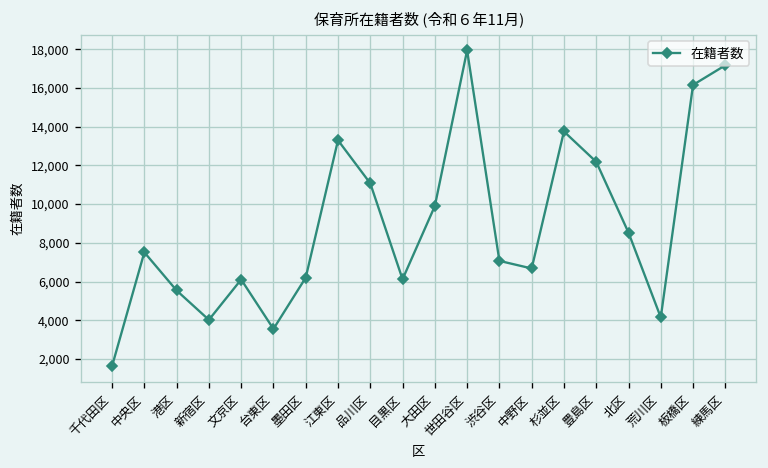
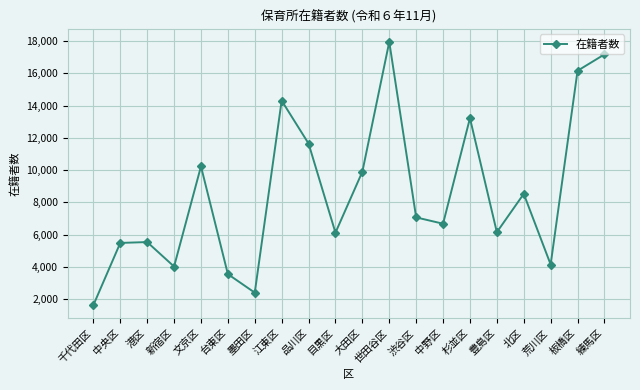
中央区: 7,500 -> 5,500
文京区: 6,100 -> 10,200
墨田区: 6,200 -> 2,400
江東区: 13,300 -> 14,300
品川区: 11,100 -> 11,600
杉並区: 13,800 -> 13,200
豊島区: 12,200 -> 6,200
